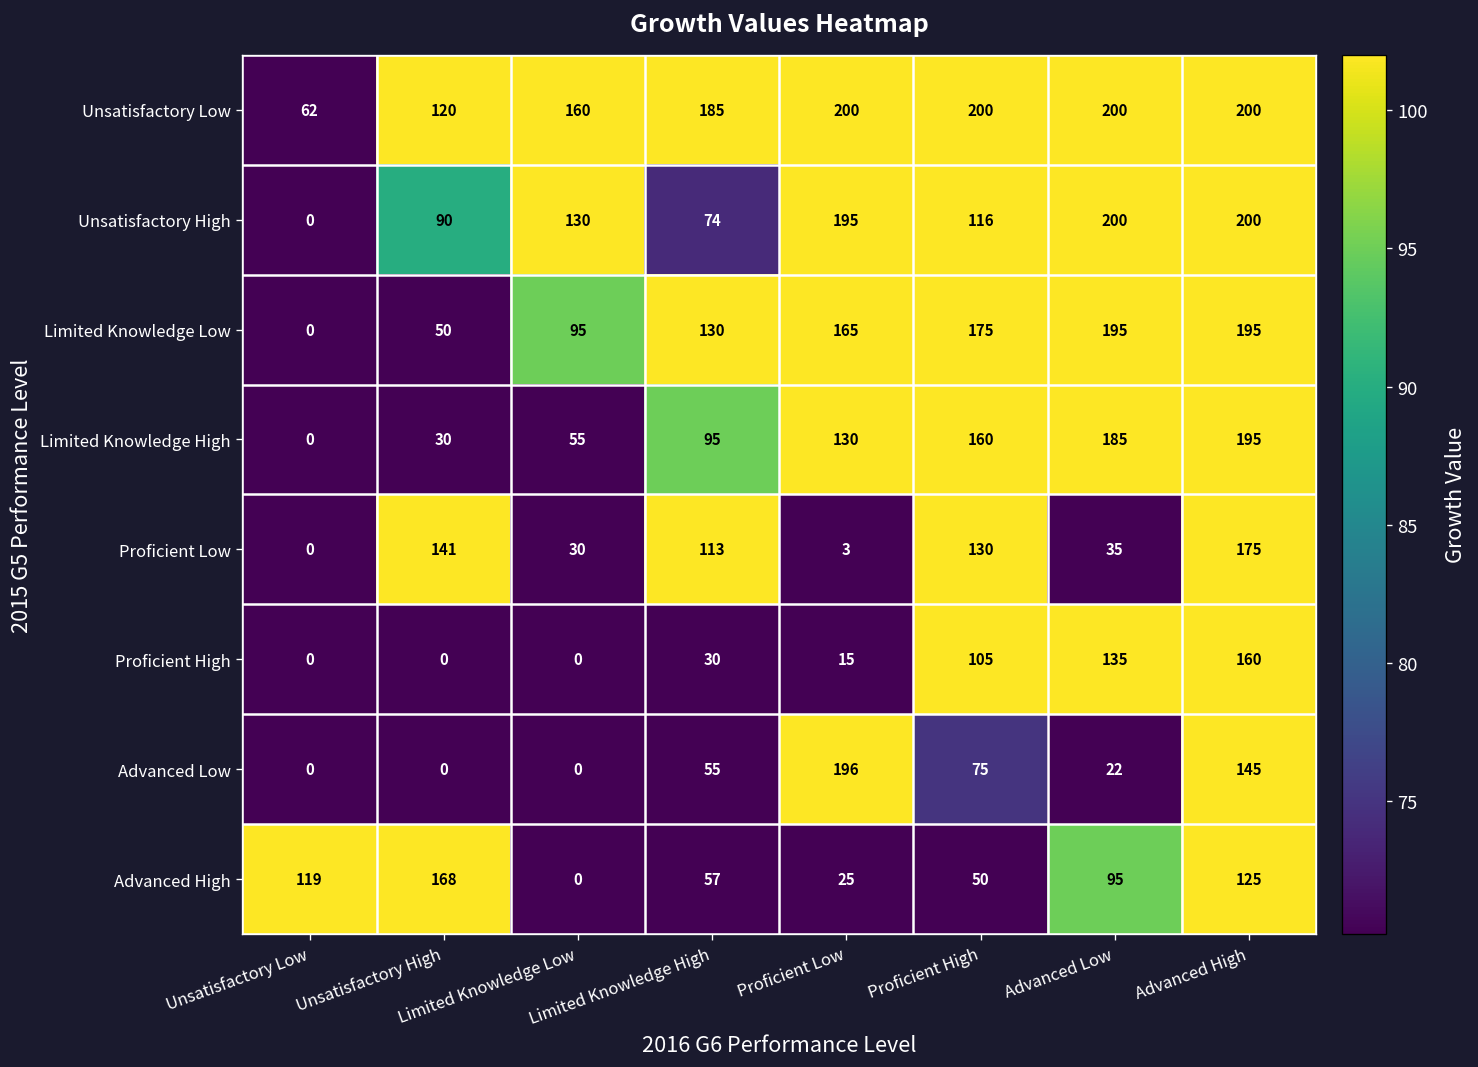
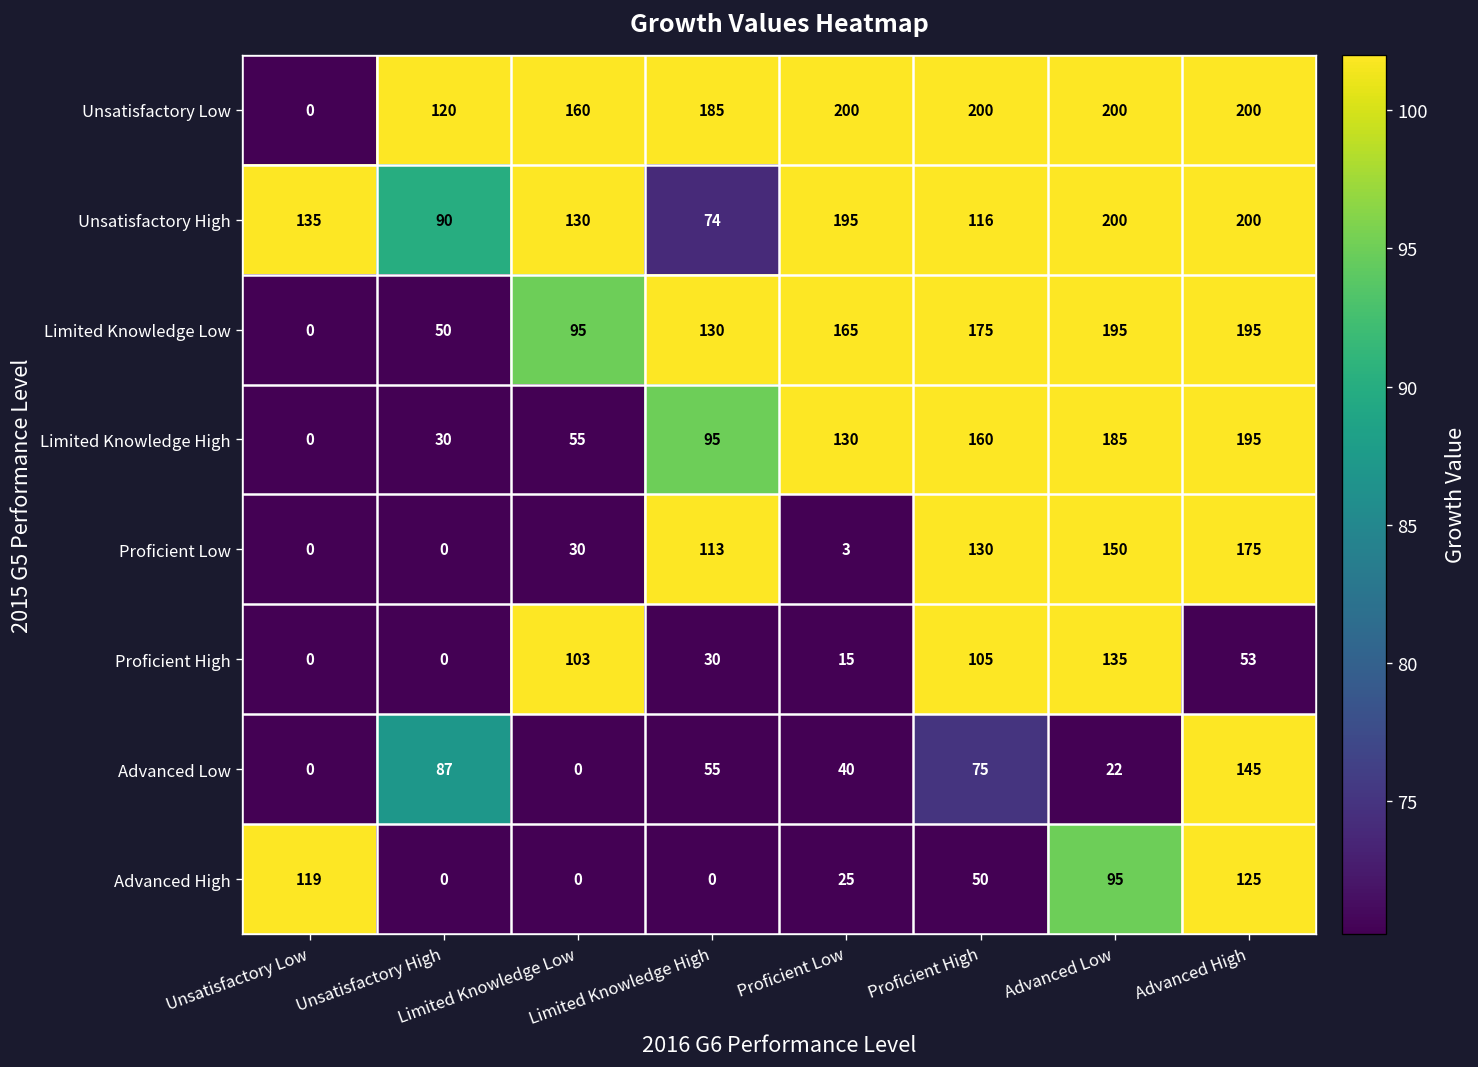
Unsatisfactory Low, Unsatisfactory Low: 62 -> 0
Unsatisfactory High, Unsatisfactory Low: 0 -> 135
Proficient Low, Unsatisfactory High: 141 -> 0
Proficient Low, Advanced Low: 35 -> 150
Proficient High, Limited Knowledge Low: 0 -> 103
Proficient High, Advanced High: 160 -> 53
Advanced Low, Unsatisfactory High: 0 -> 87
Advanced Low, Proficient Low: 196 -> 40
Advanced High, Unsatisfactory High: 168 -> 0
Advanced High, Limited Knowledge High: 57 -> 0
